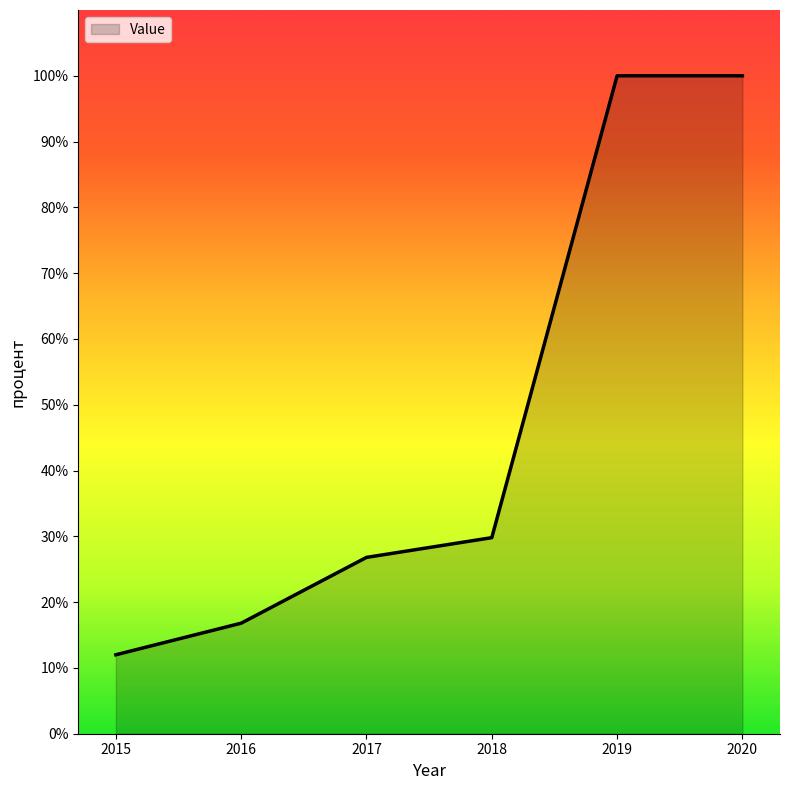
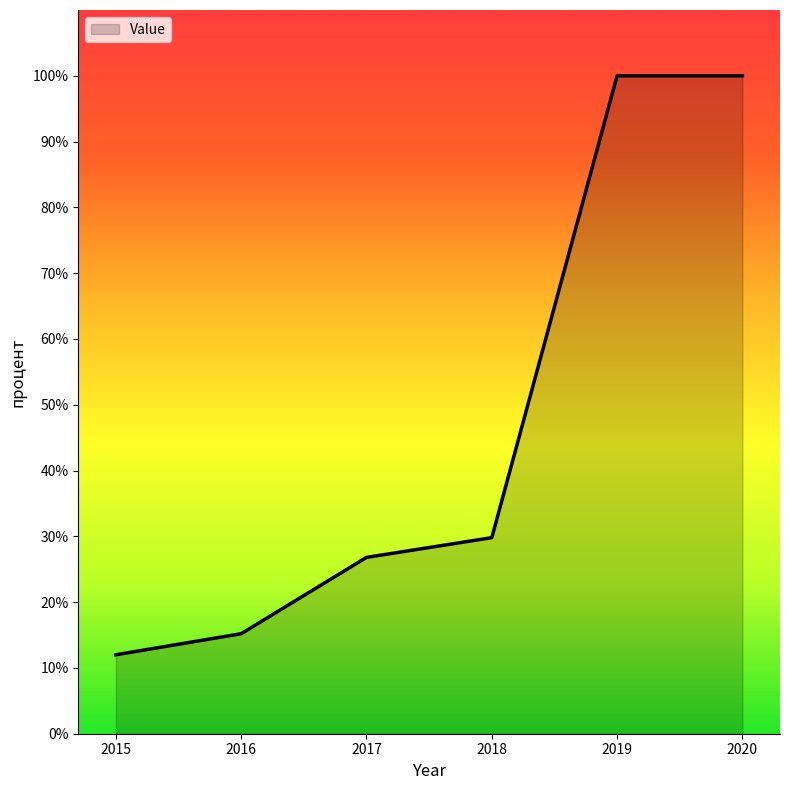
2016: 17% -> 15%
